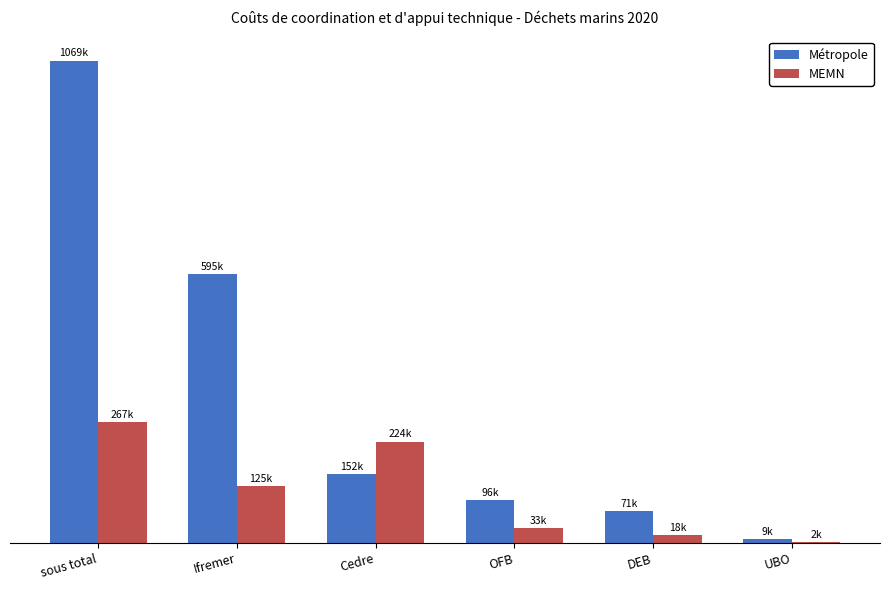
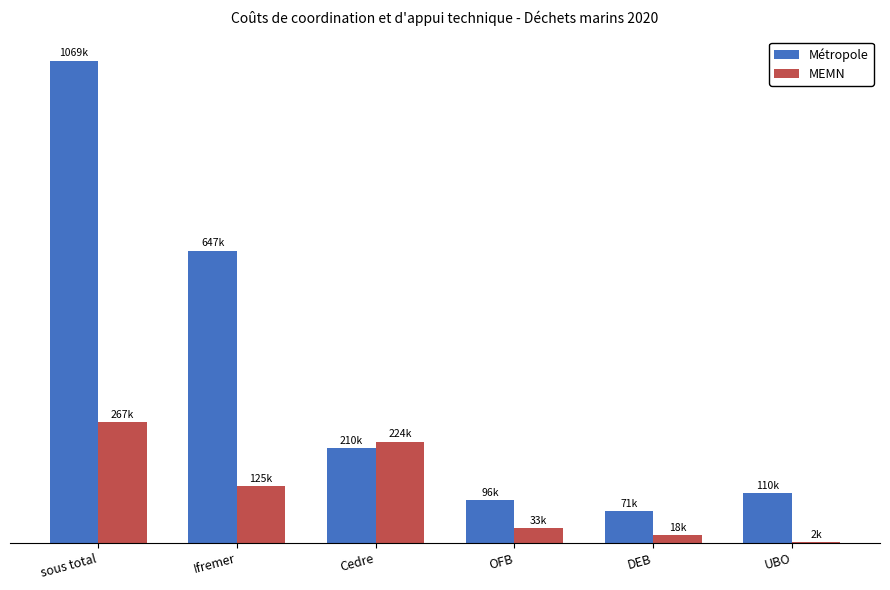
Métropole, Ifremer: 595k -> 647k
Métropole, Cedre: 152k -> 210k
Métropole, UBO: 9k -> 110k
